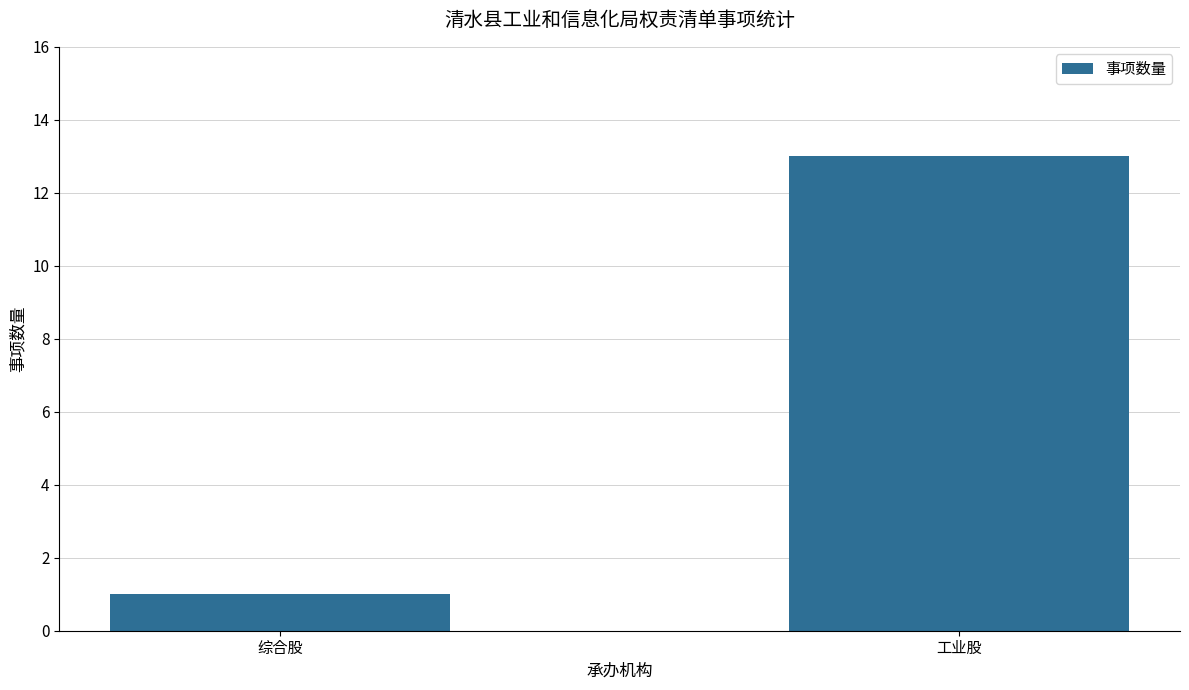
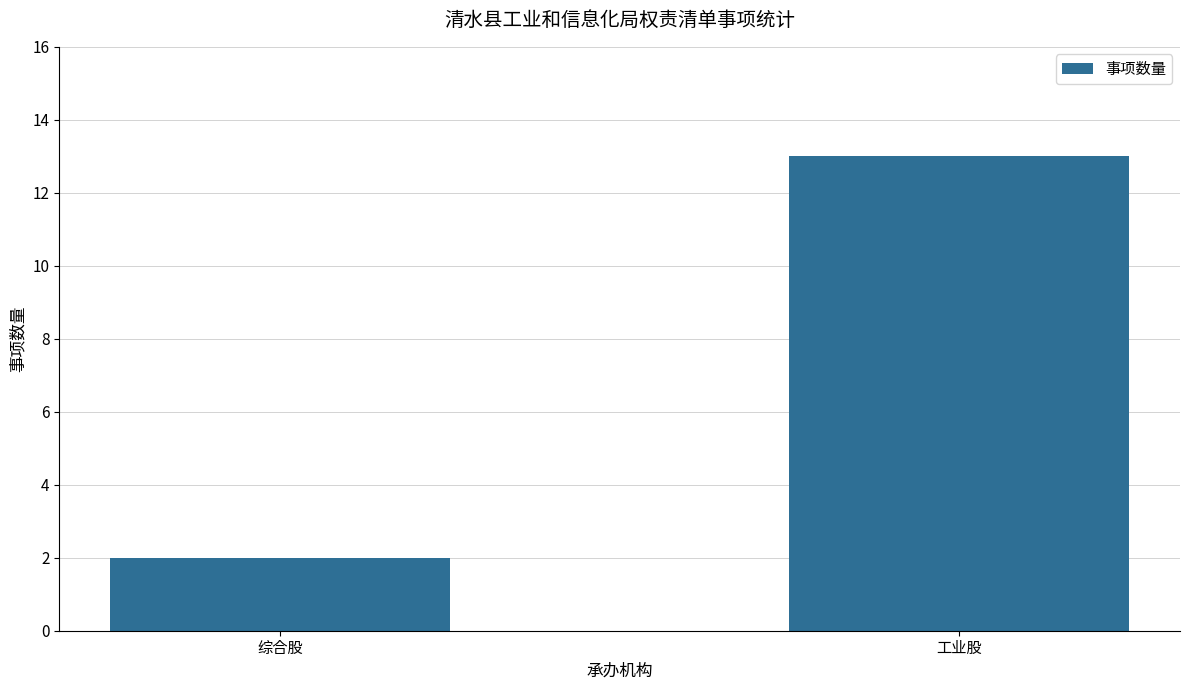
综合股: 1 -> 2
